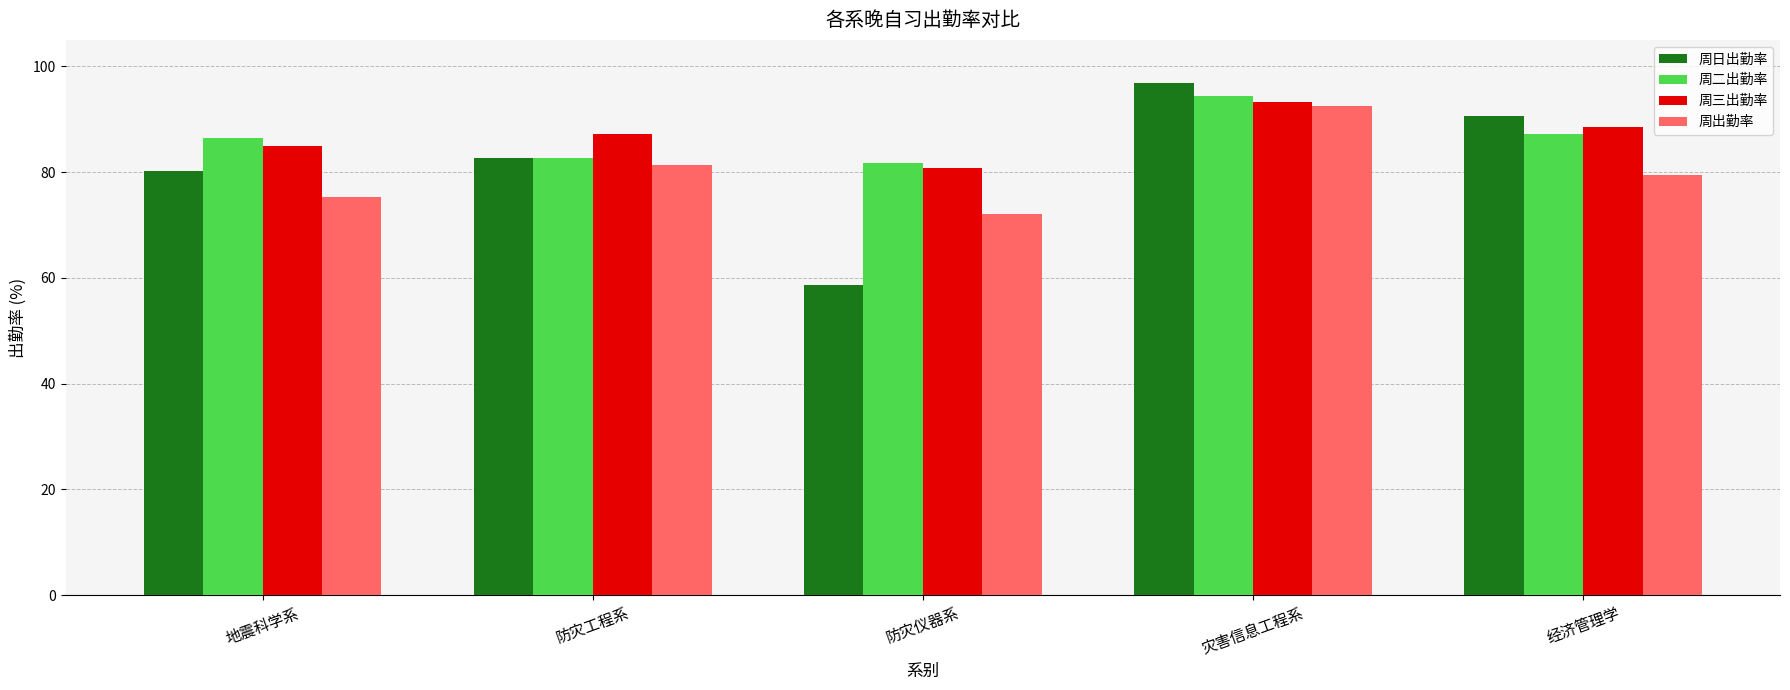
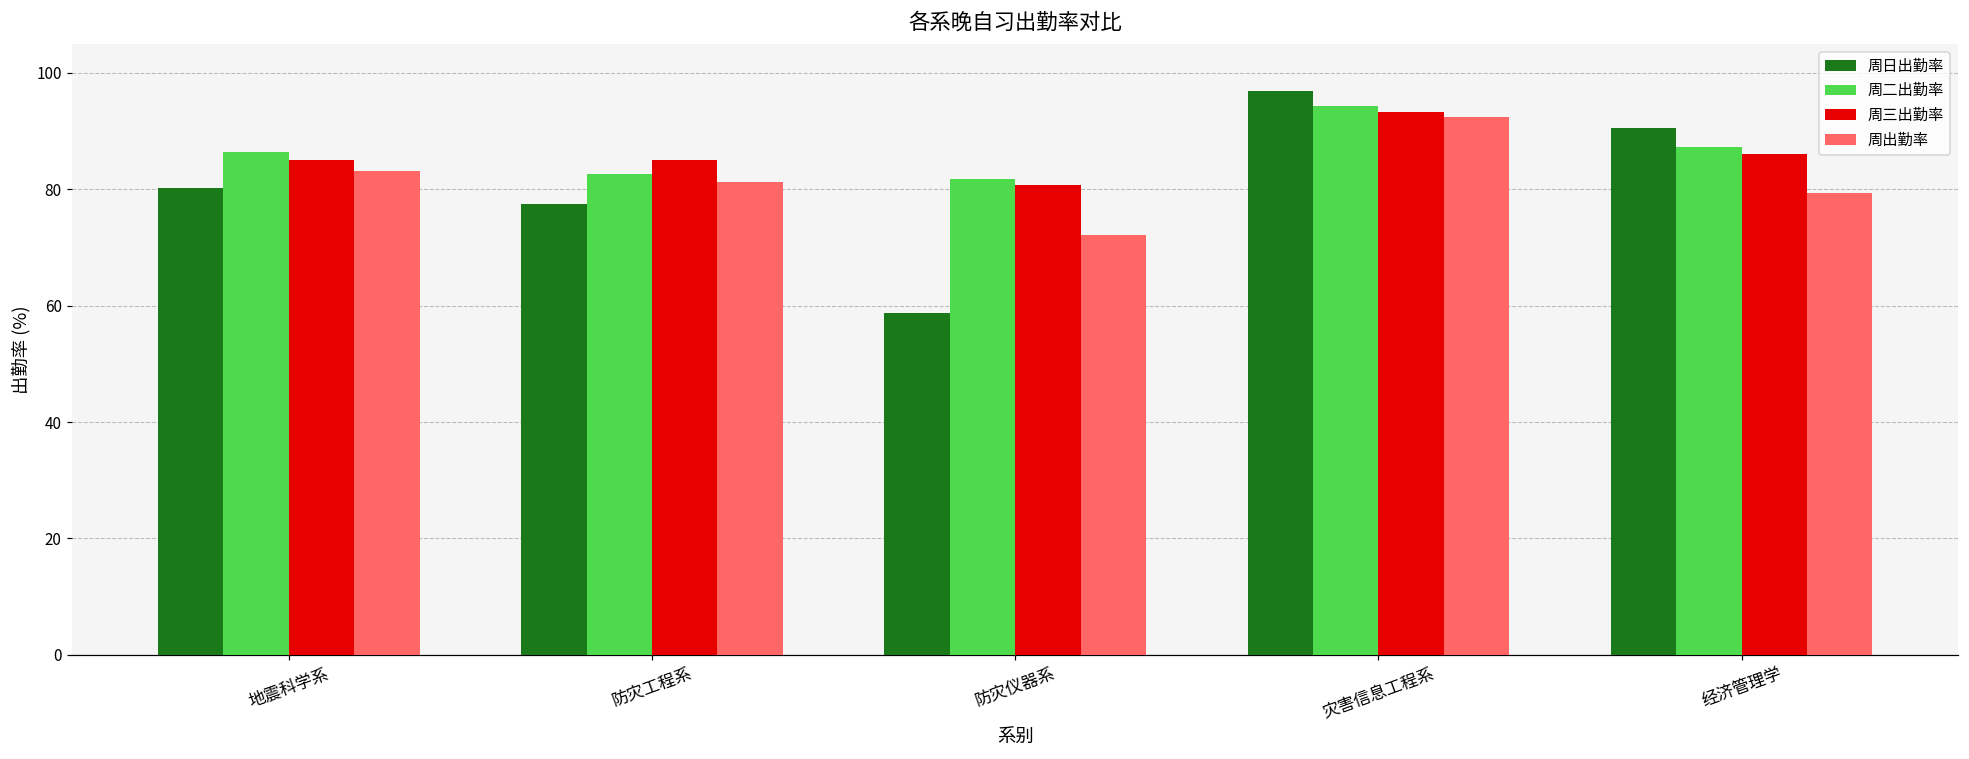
周出勤率, 地震科学系: 75 -> 83
周日出勤率, 防灾工程系: 83 -> 78
周三出勤率, 防灾工程系: 87 -> 85
周三出勤率, 经济管理学: 88 -> 86
